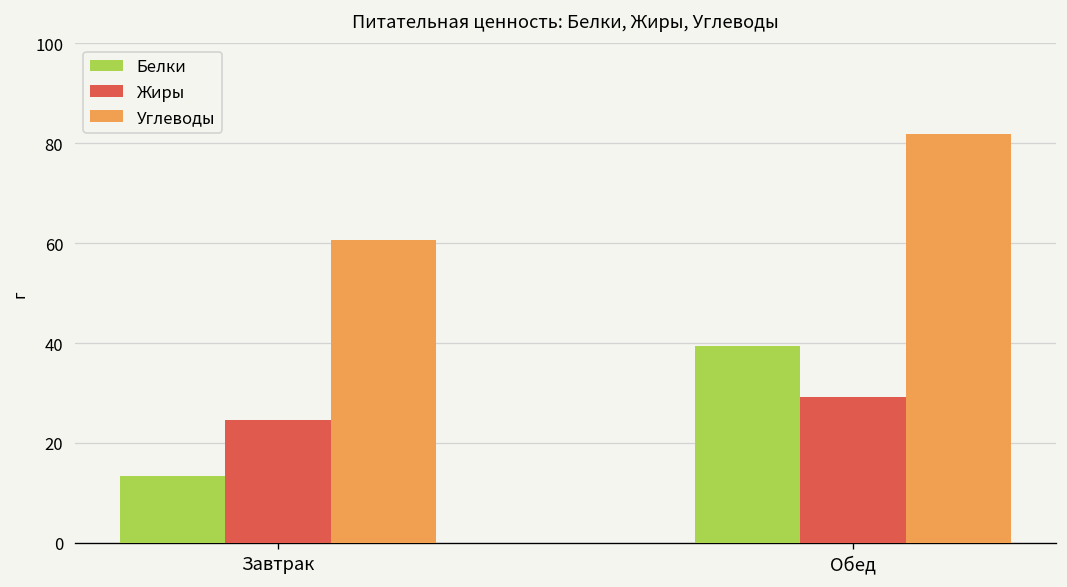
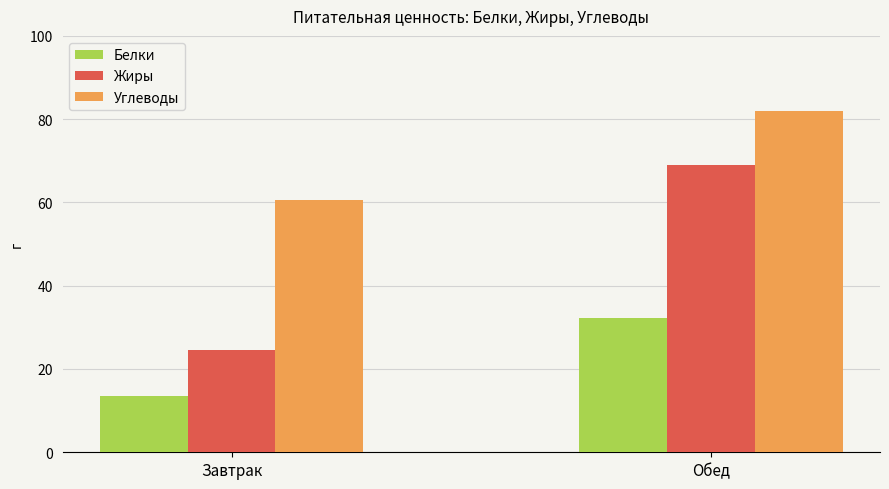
Белки, Обед: 40 -> 32
Жиры, Обед: 29 -> 69
